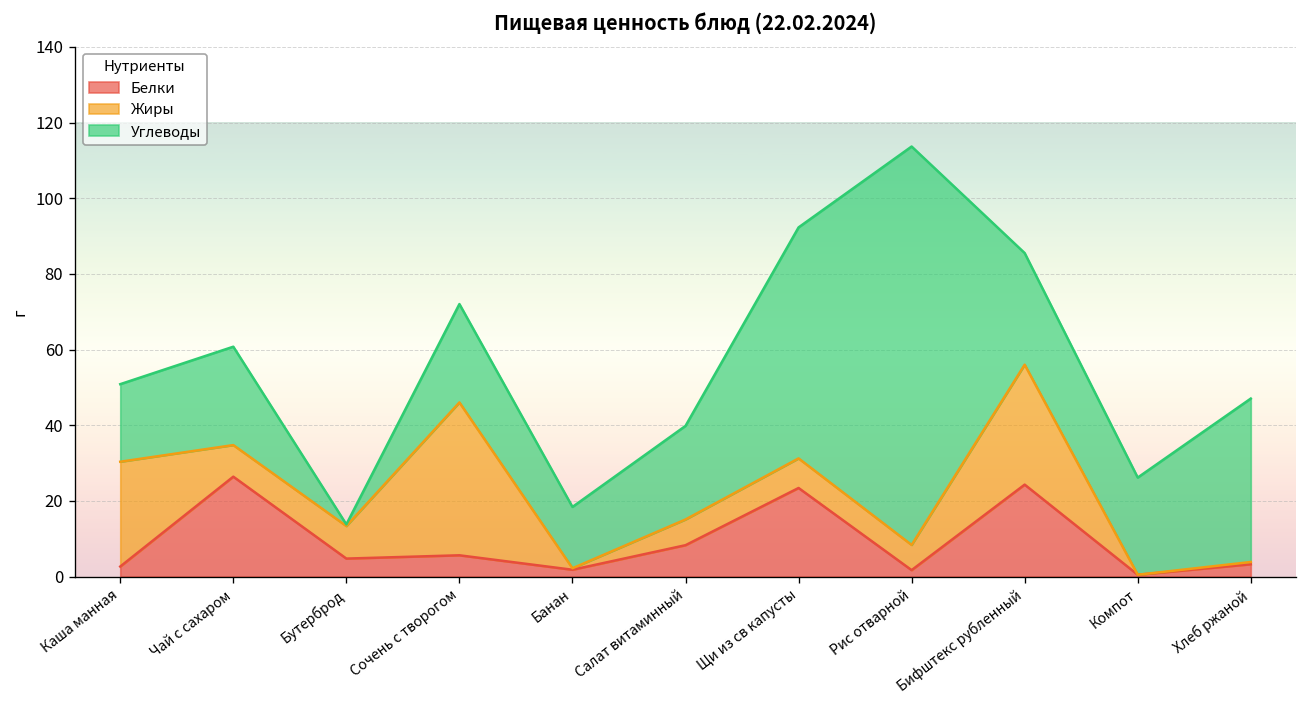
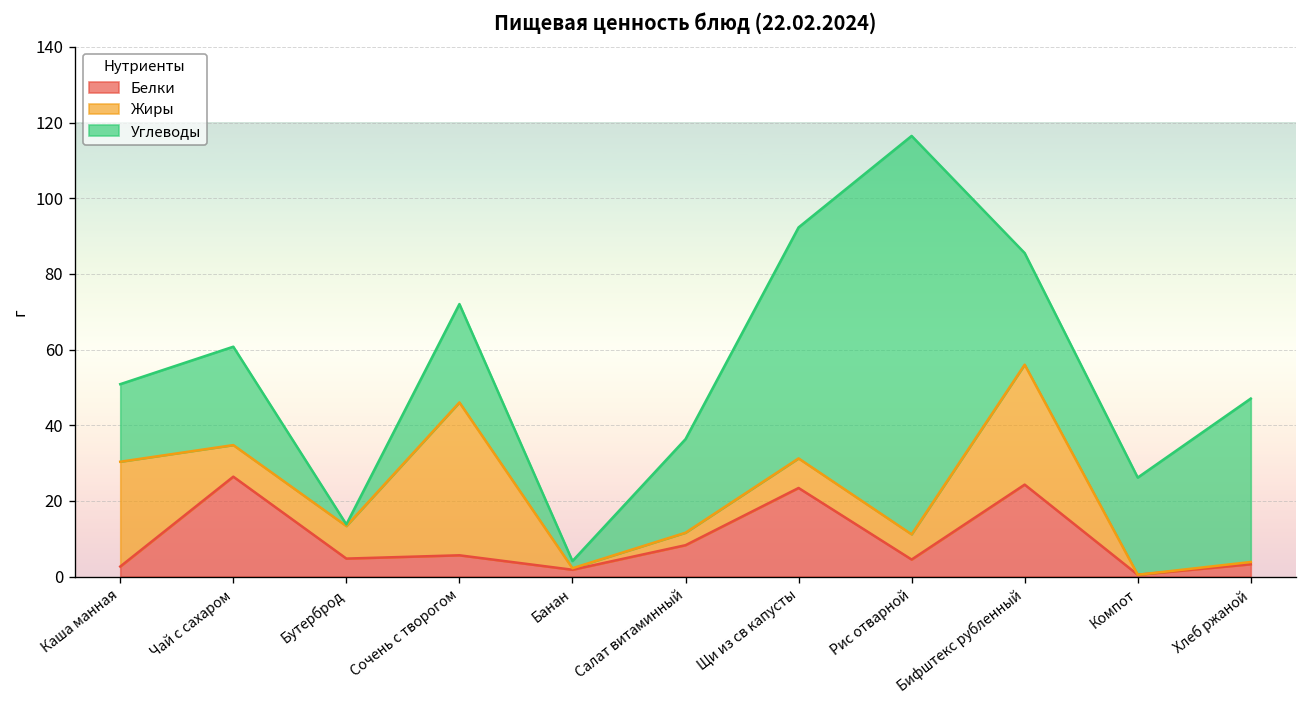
Углеводы, Банан: 16 -> 2
Жиры, Салат витаминный: 7 -> 3
Белки, Рис отварной: 2 -> 5
